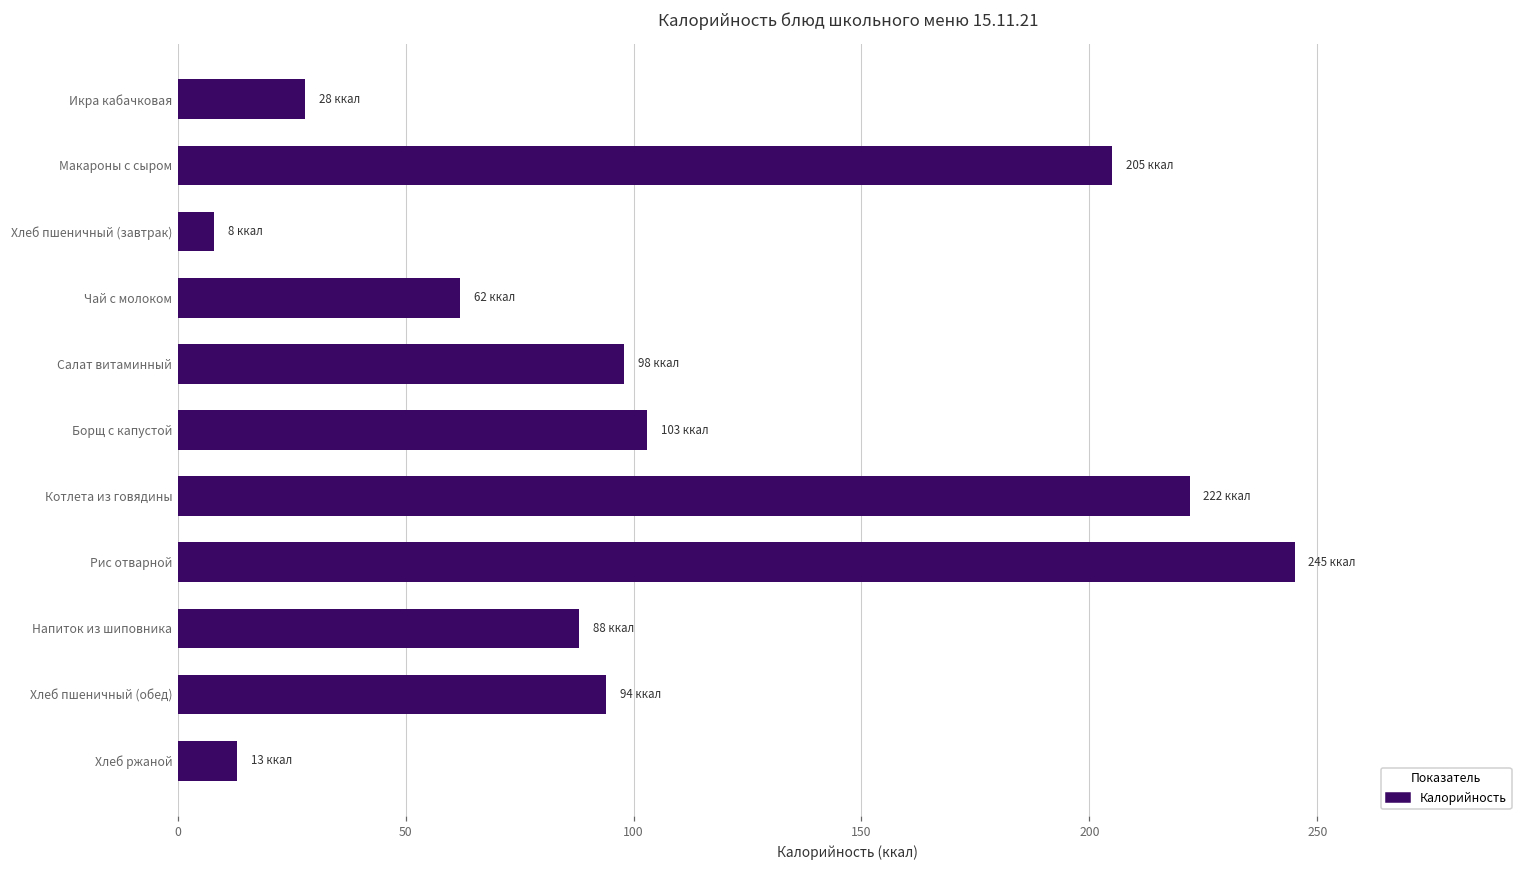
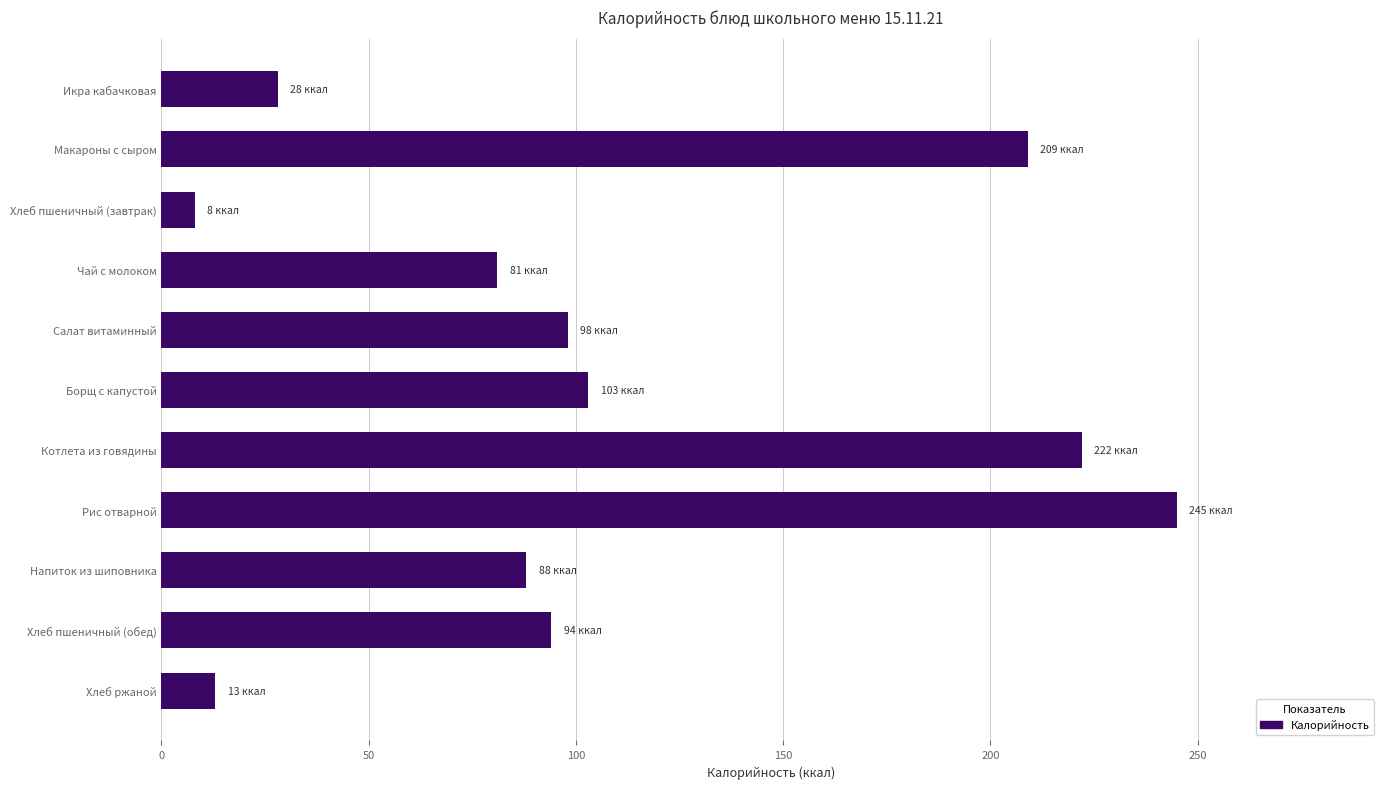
Макароны с сыром: 205 -> 209
Чай с молоком: 62 -> 81
